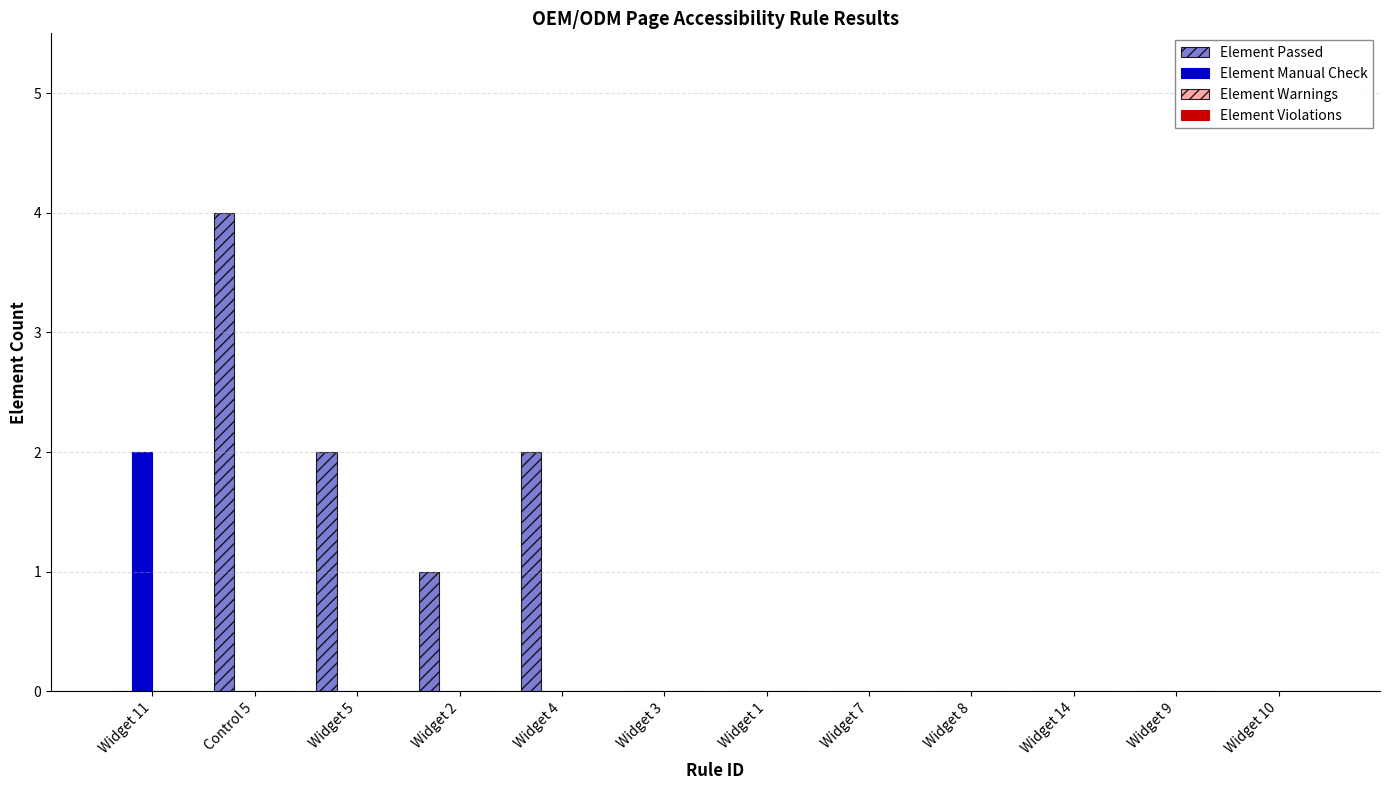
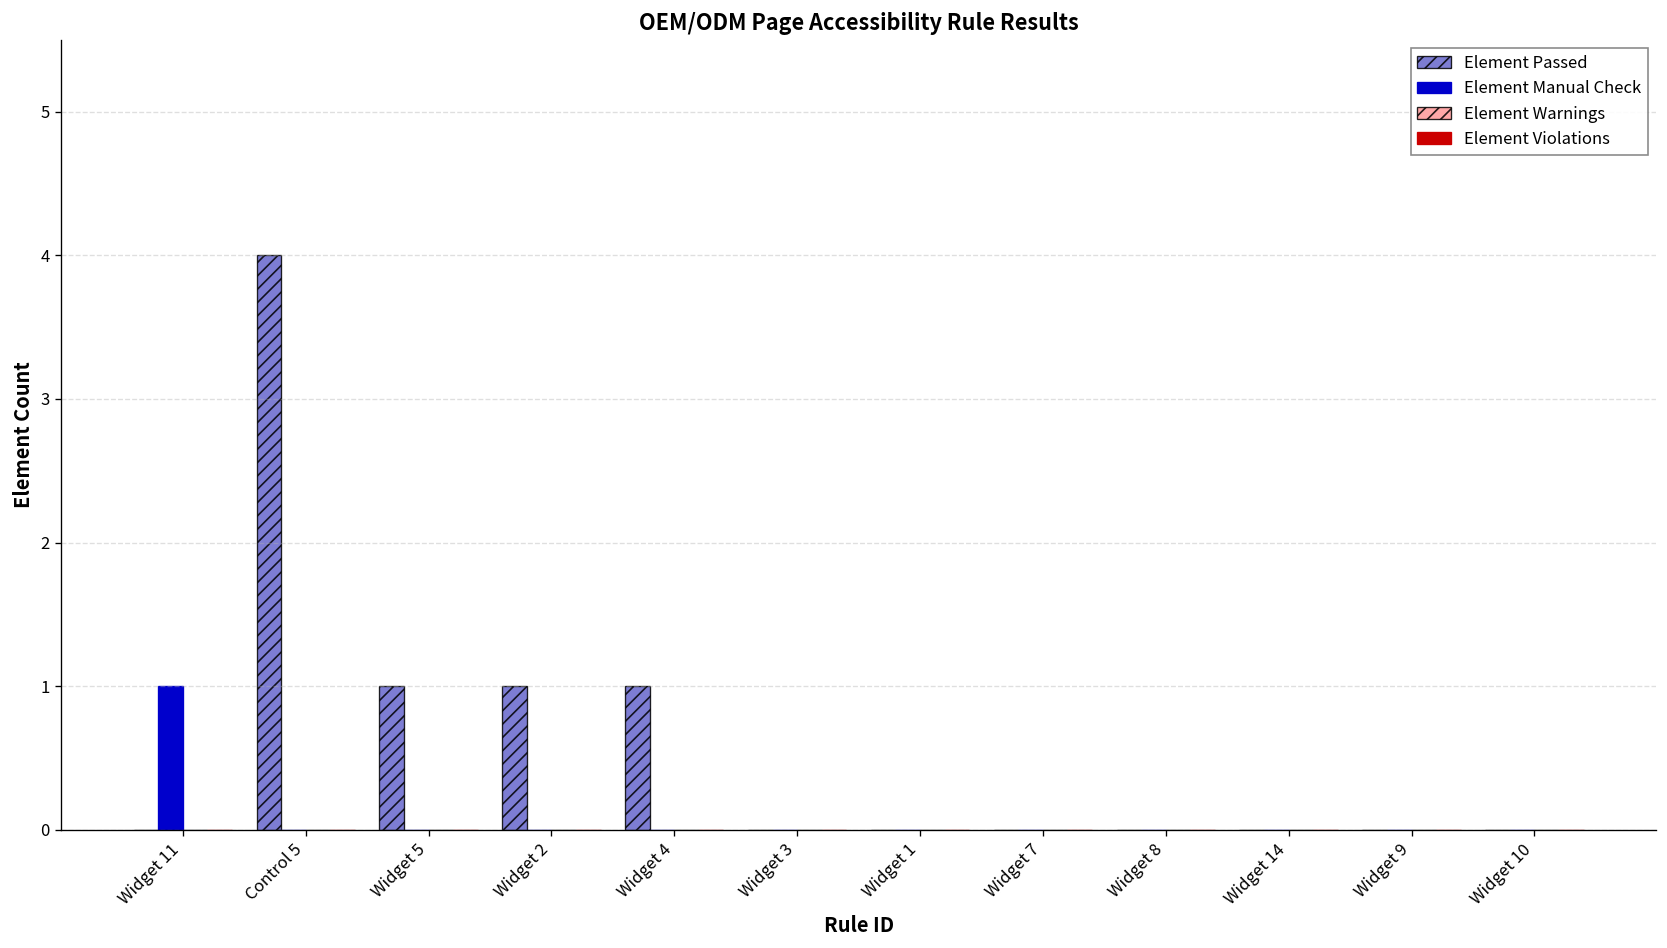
Element Manual Check, Widget 11: 2 -> 1
Element Passed, Widget 5: 2 -> 1
Element Passed, Widget 4: 2 -> 1
